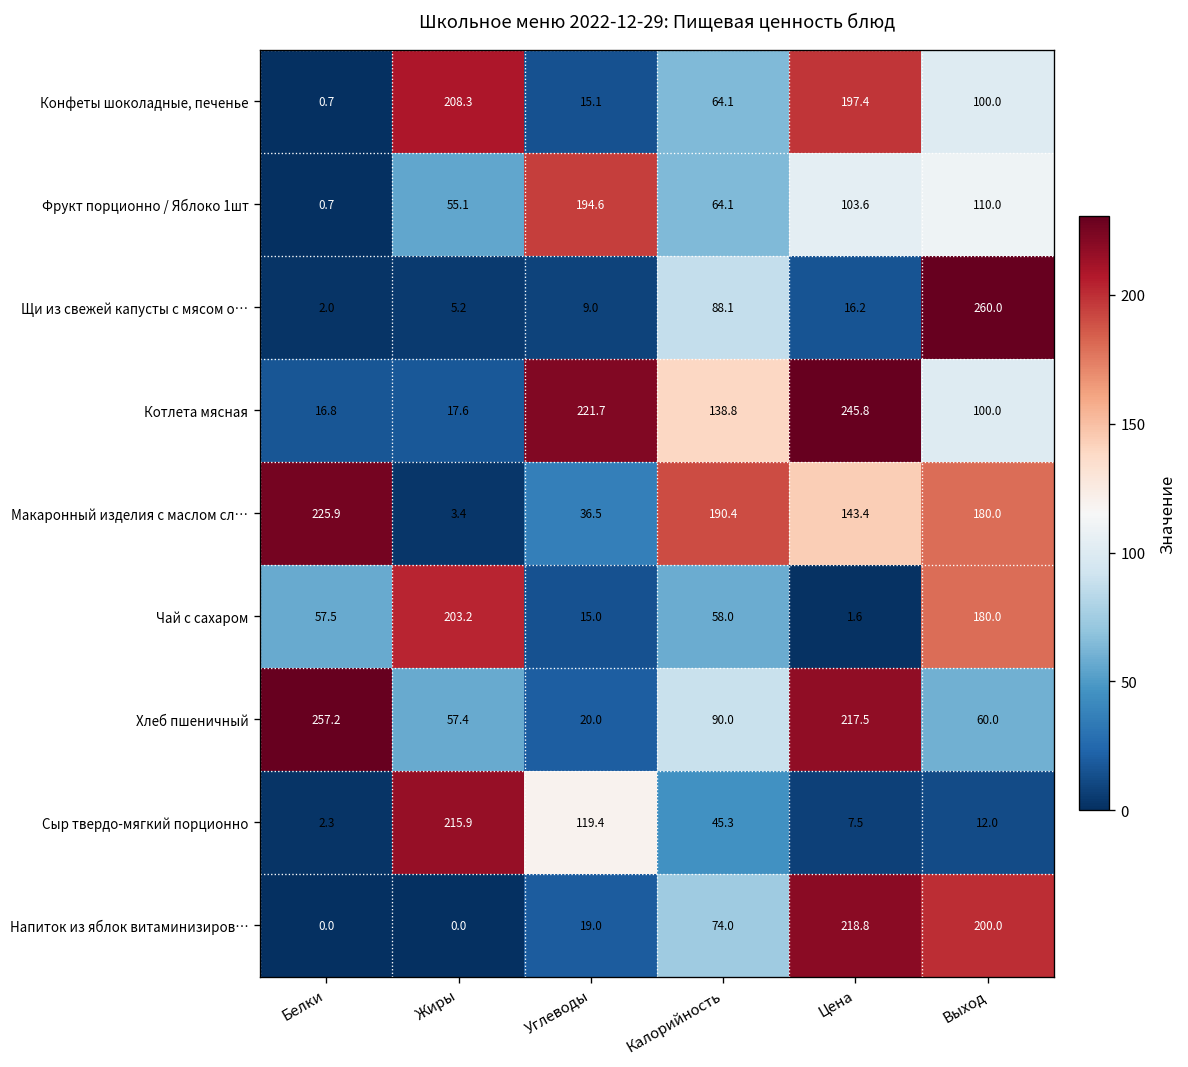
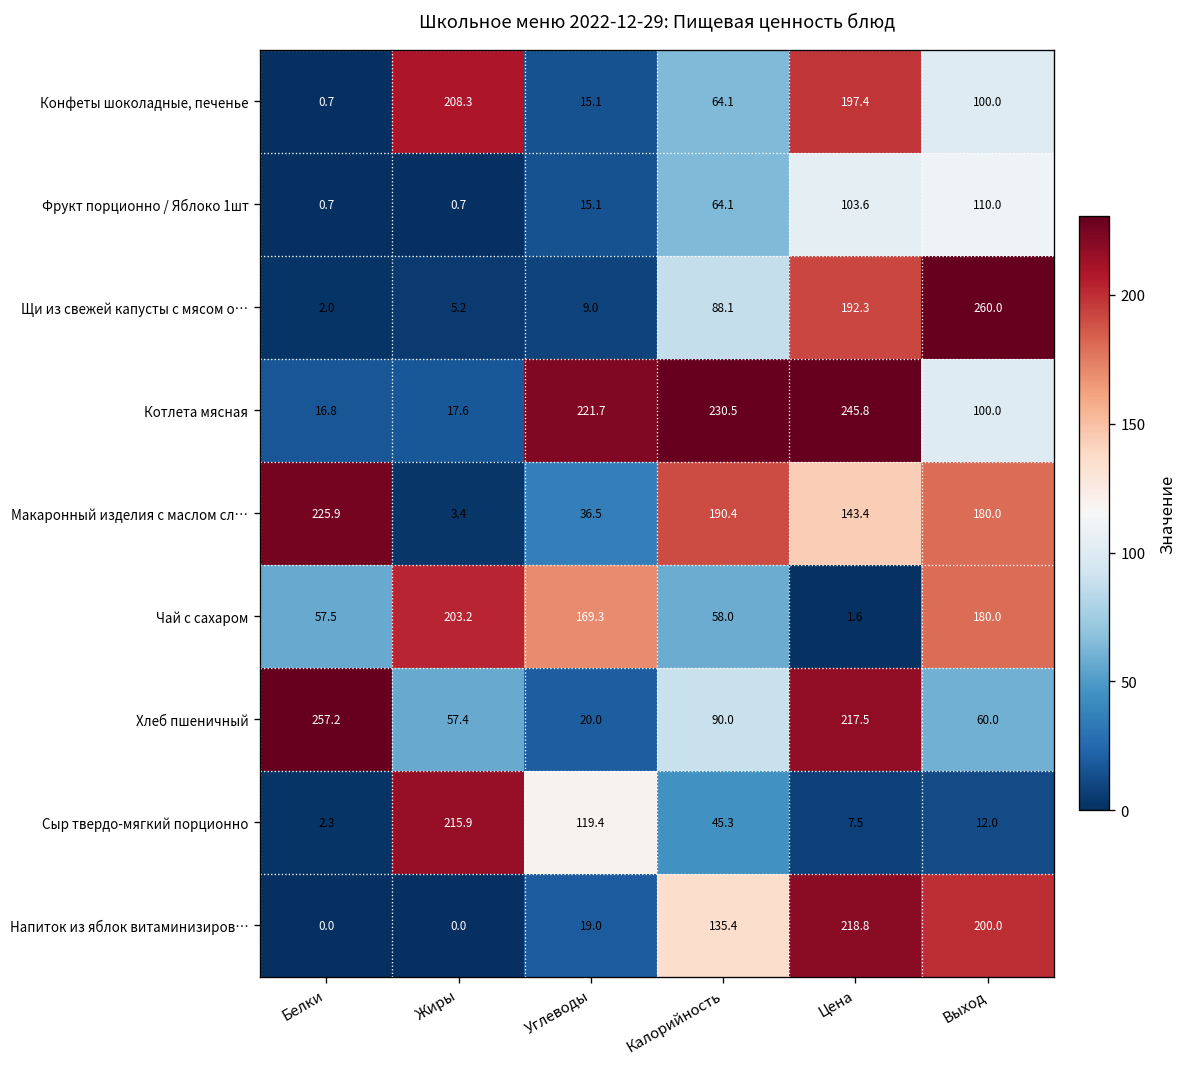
Фрукт порционно / Яблоко 1шт, Жиры: 55.1 -> 0.7
Фрукт порционно / Яблоко 1шт, Углеводы: 194.6 -> 15.1
Щи из свежей капусты с мясом о…, Цена: 16.2 -> 192.3
Котлета мясная, Калорийность: 138.8 -> 230.5
Чай с сахаром, Углеводы: 15.0 -> 169.3
Напиток из яблок витаминизиров…, Калорийность: 74.0 -> 135.4
